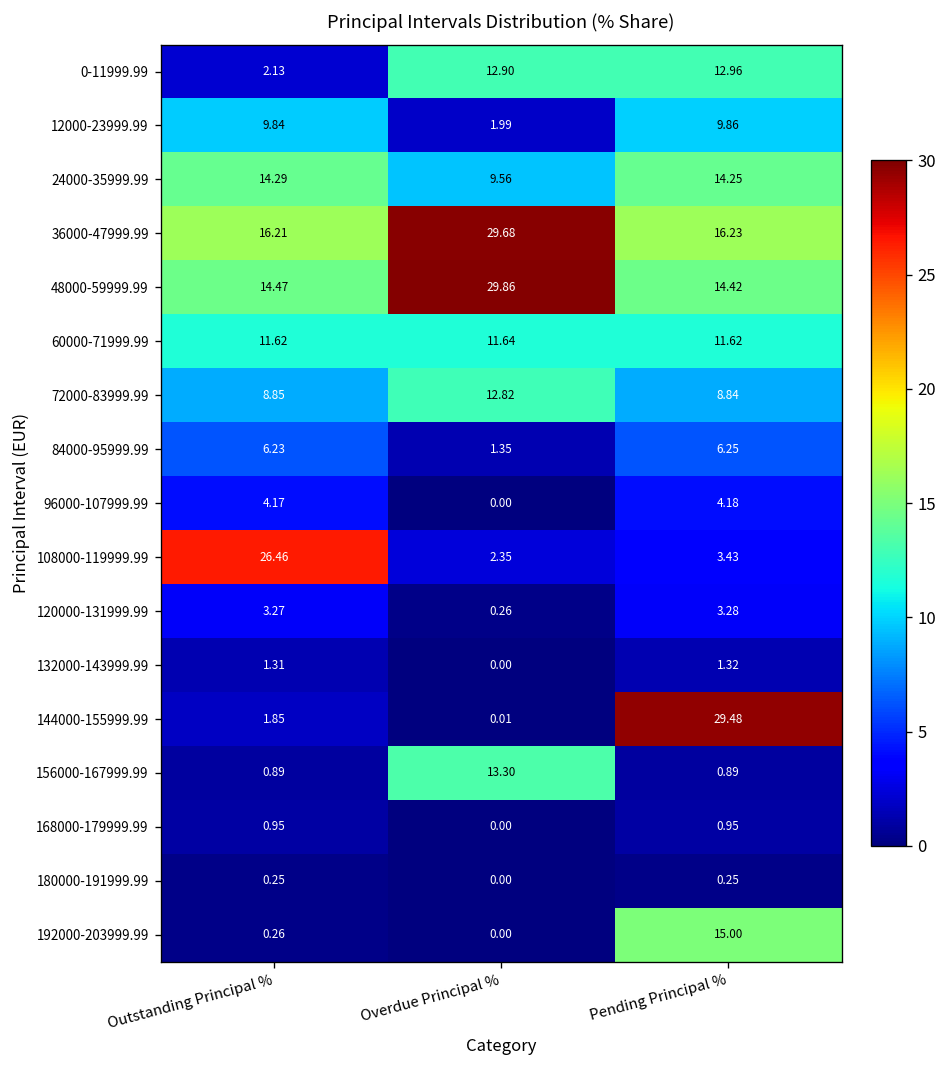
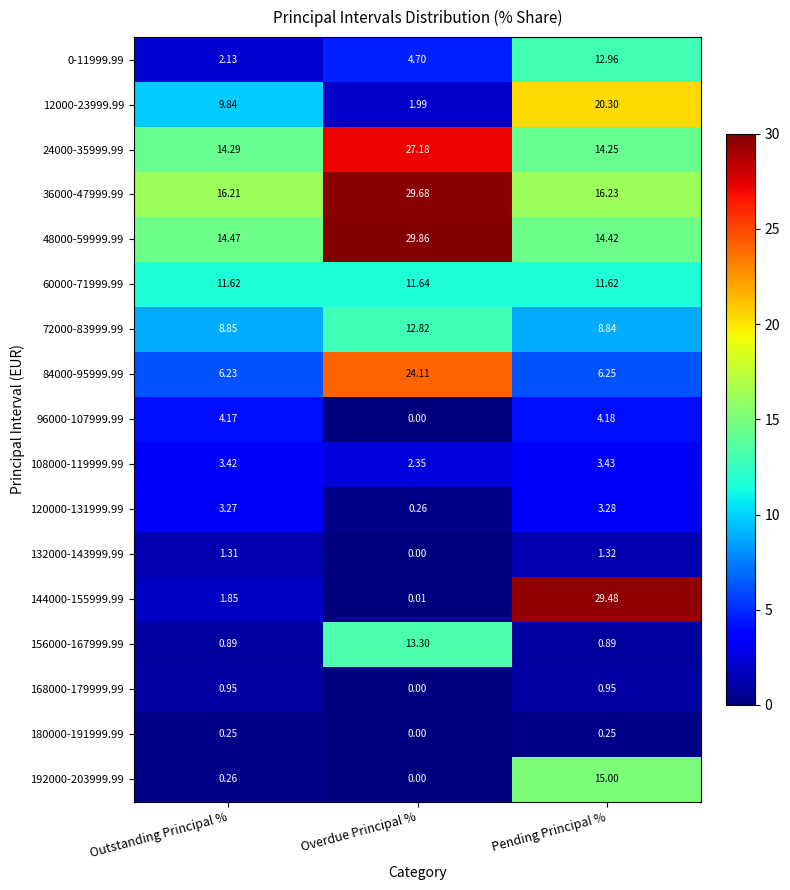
0-11999.99, Overdue Principal %: 12.90 -> 4.70
12000-23999.99, Pending Principal %: 9.86 -> 20.30
24000-35999.99, Overdue Principal %: 9.56 -> 27.18
84000-95999.99, Overdue Principal %: 1.35 -> 24.11
108000-119999.99, Outstanding Principal %: 26.46 -> 3.42
